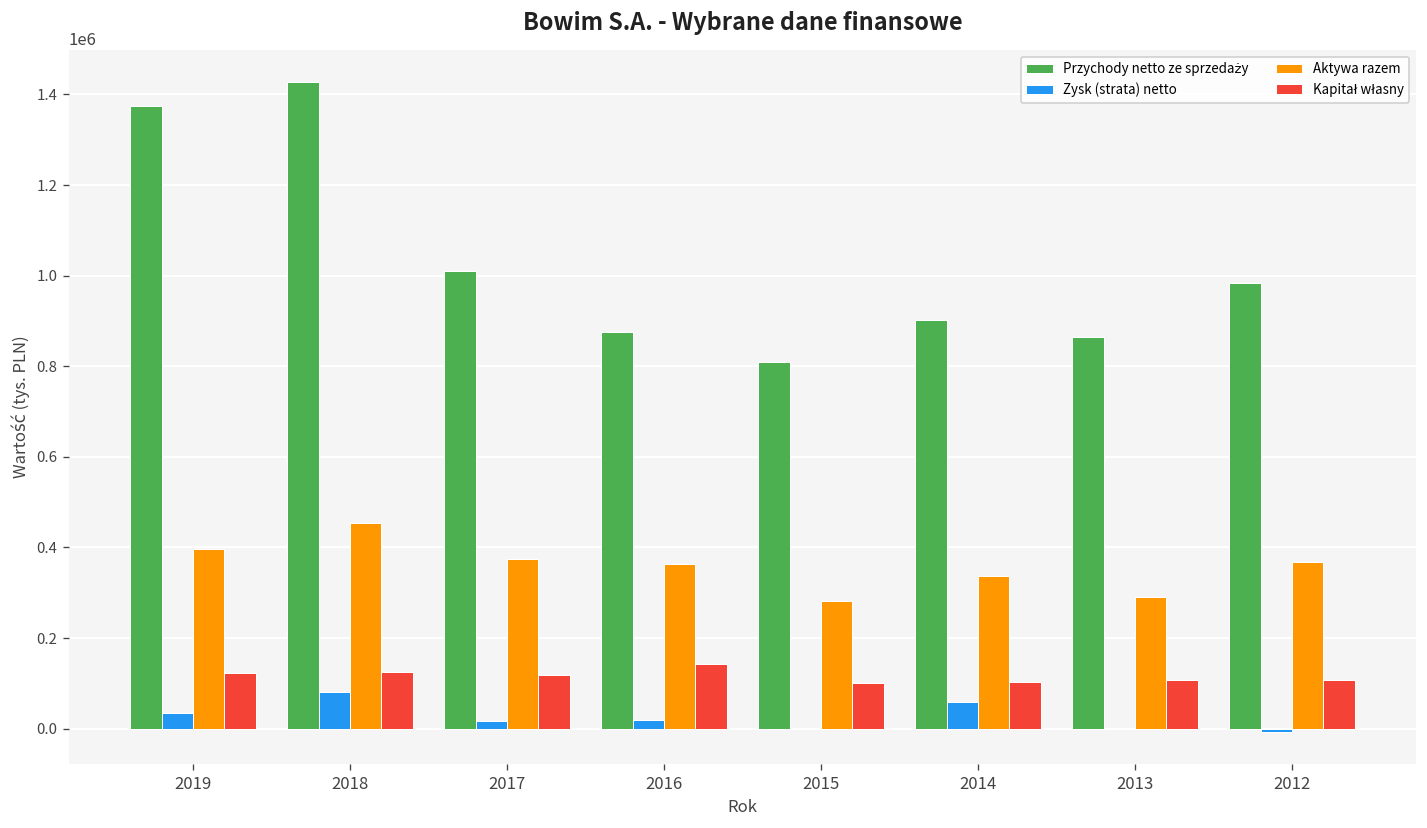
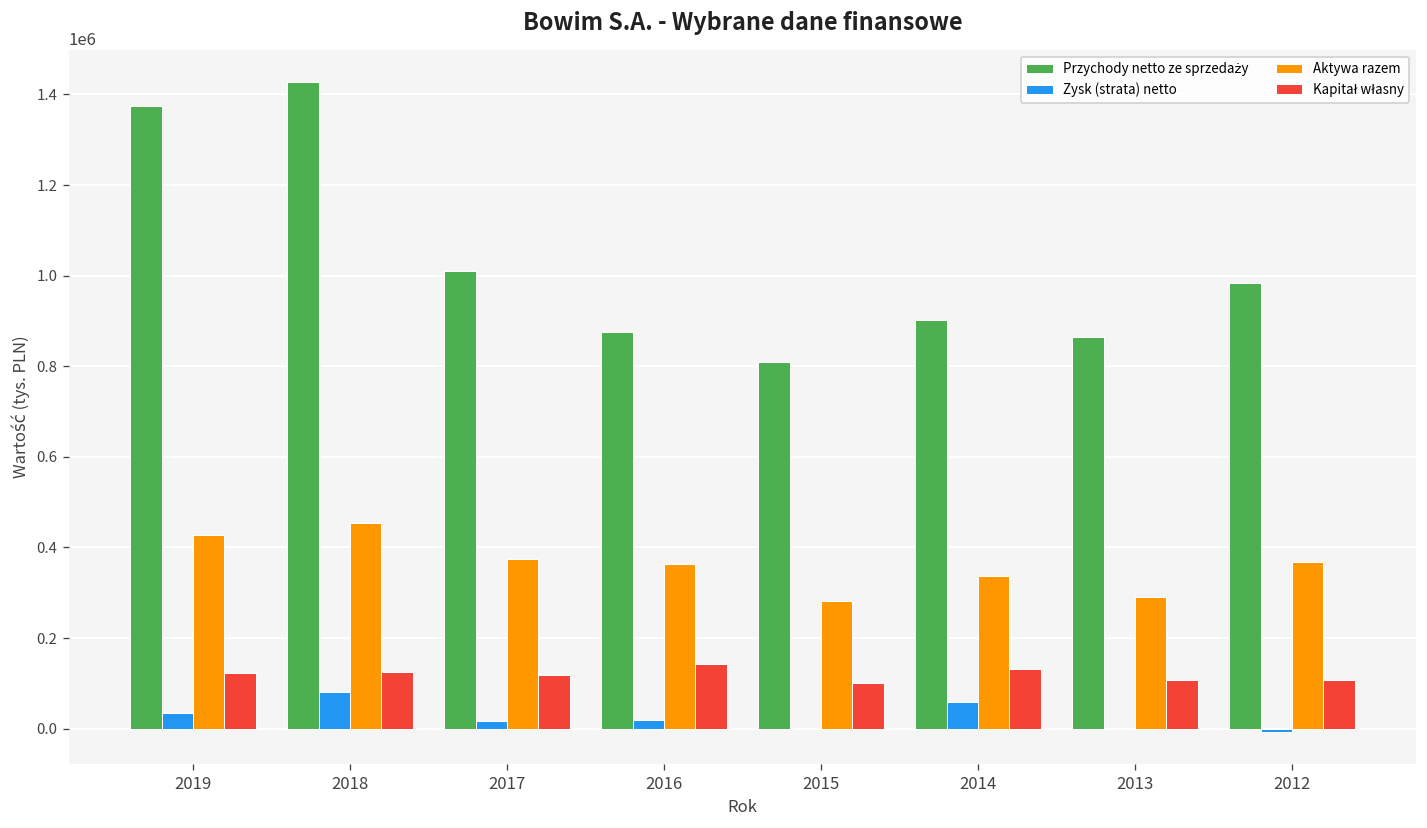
Aktywa razem, 2019: 400000 -> 430000
Kapitał własny, 2014: 100000 -> 130000
